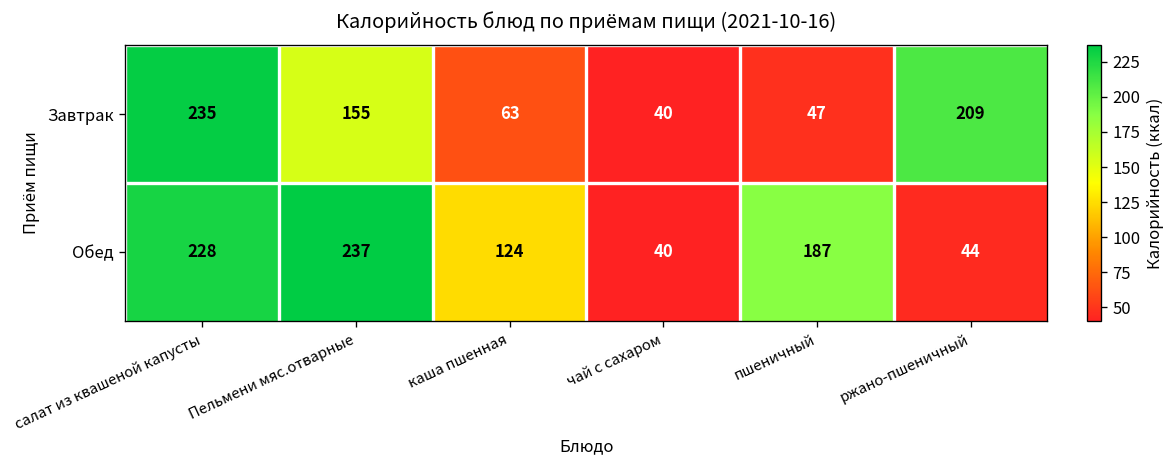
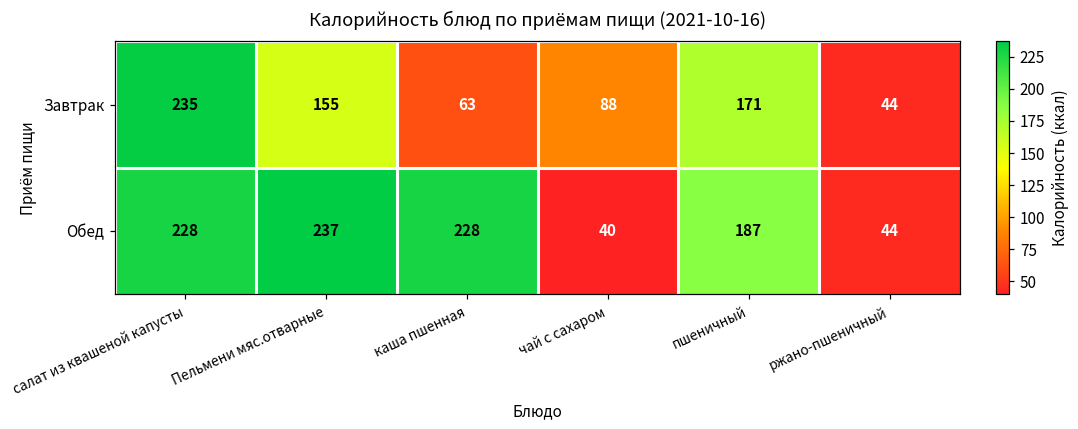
Завтрак, чай с сахаром: 40 -> 88
Завтрак, пшеничный: 47 -> 171
Завтрак, ржано-пшеничный: 209 -> 44
Обед, каша пшенная: 124 -> 228
